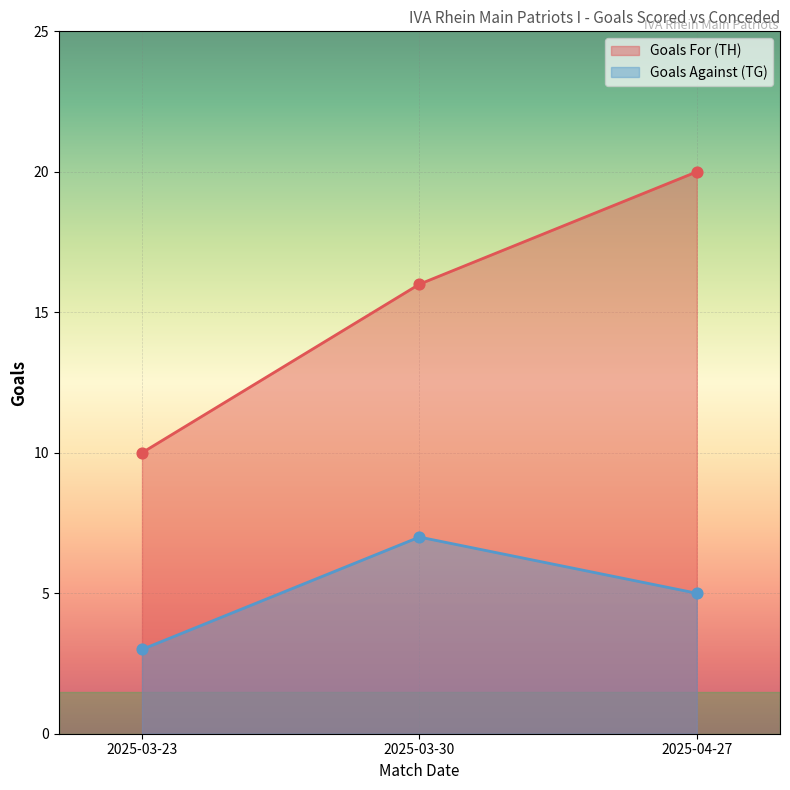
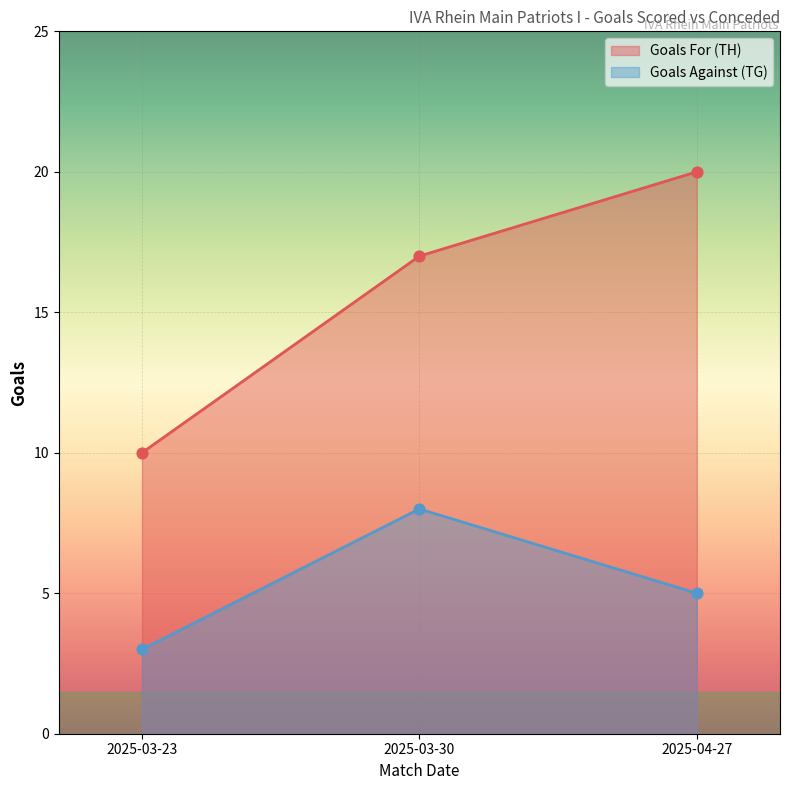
Goals For (TH), 2025-03-30: 16 -> 17
Goals Against (TG), 2025-03-30: 7 -> 8
